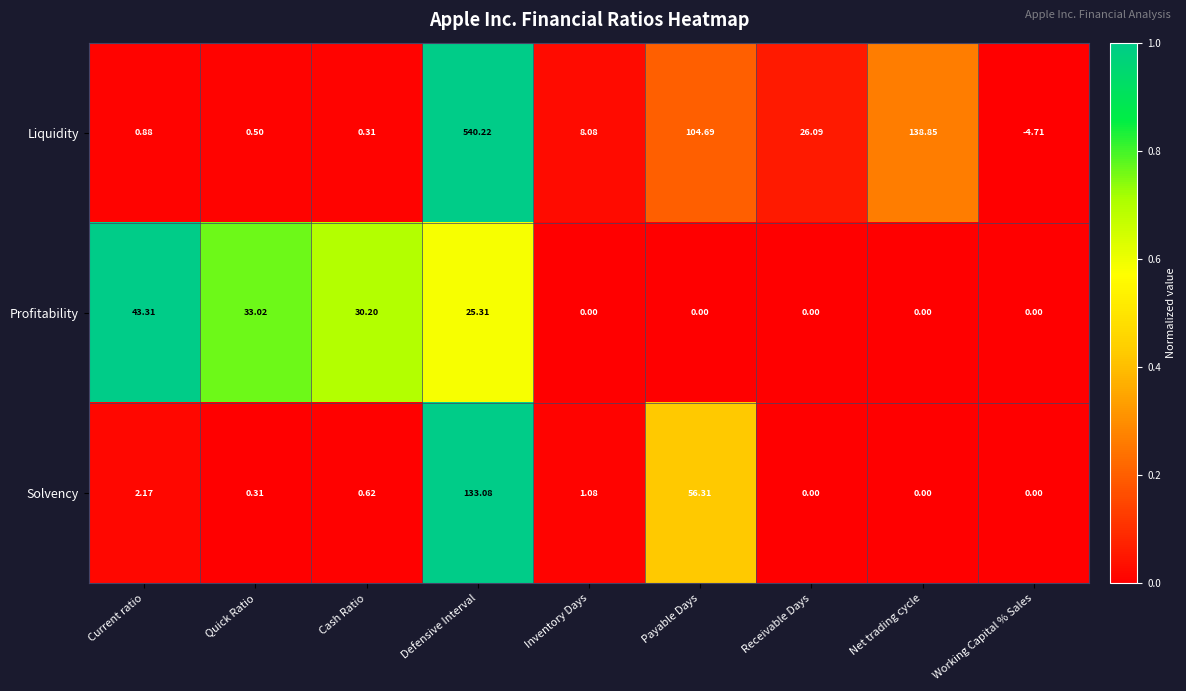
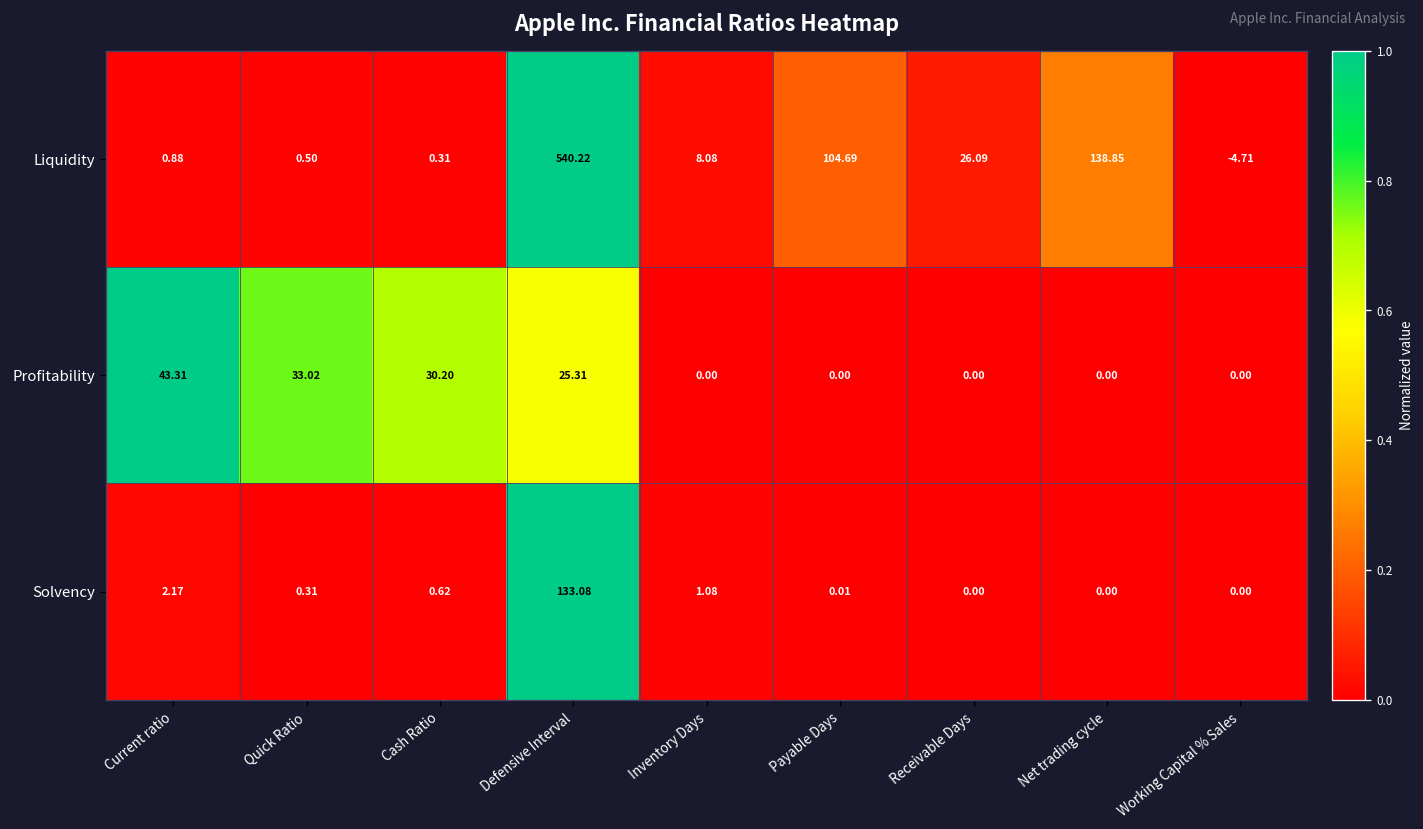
Solvency, Payable Days: 56.31 -> 0.01
